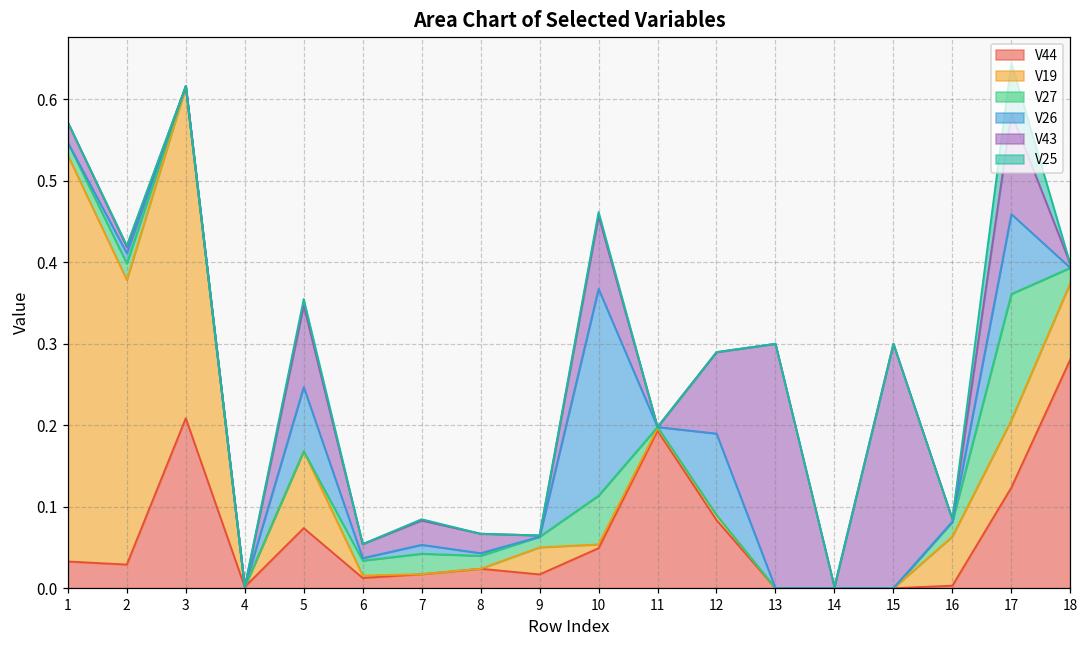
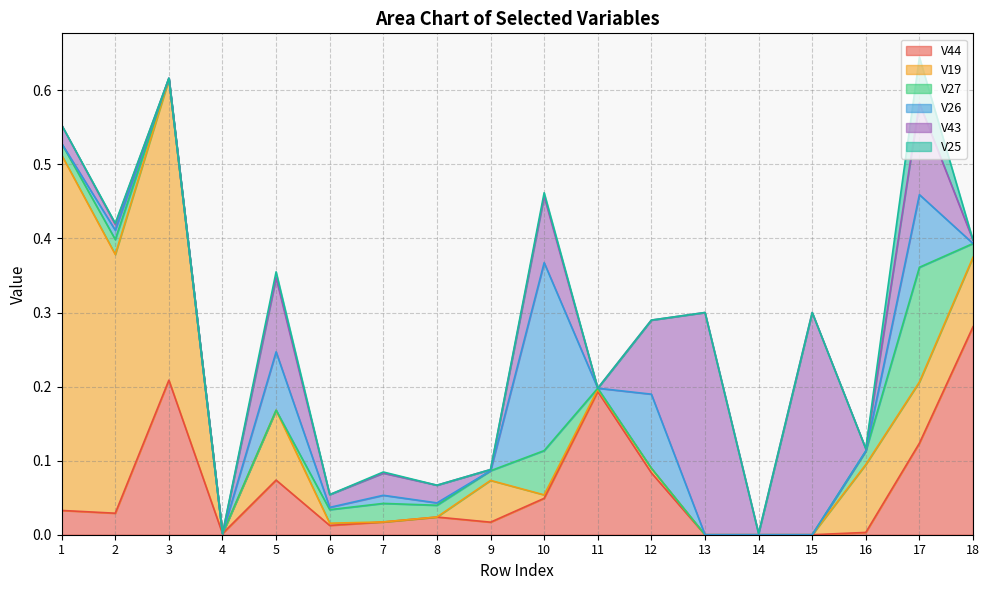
V19, 1: 0.50 -> 0.48
V19, 9: 0.03 -> 0.06
V19, 16: 0.06 -> 0.09
